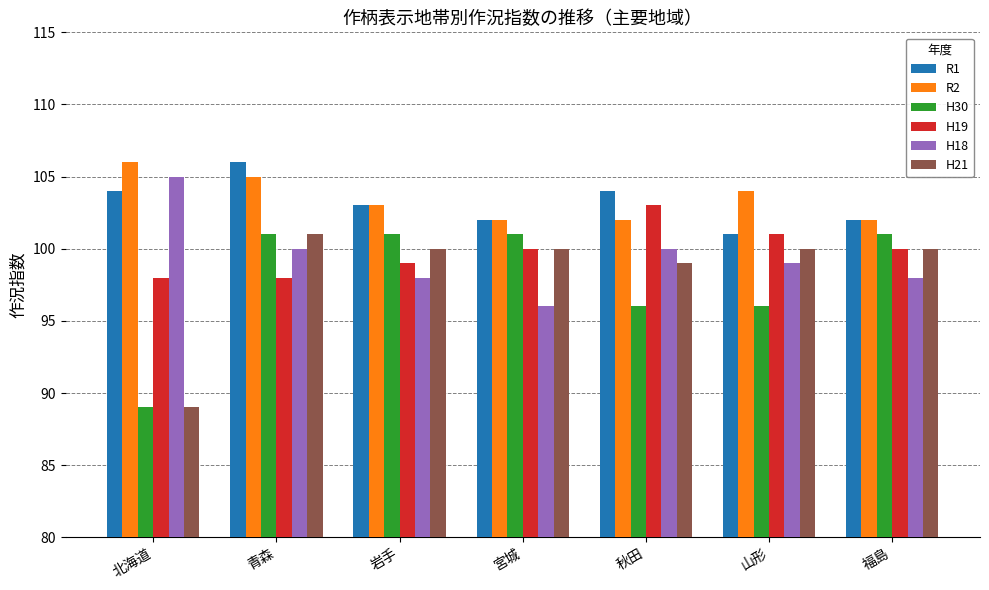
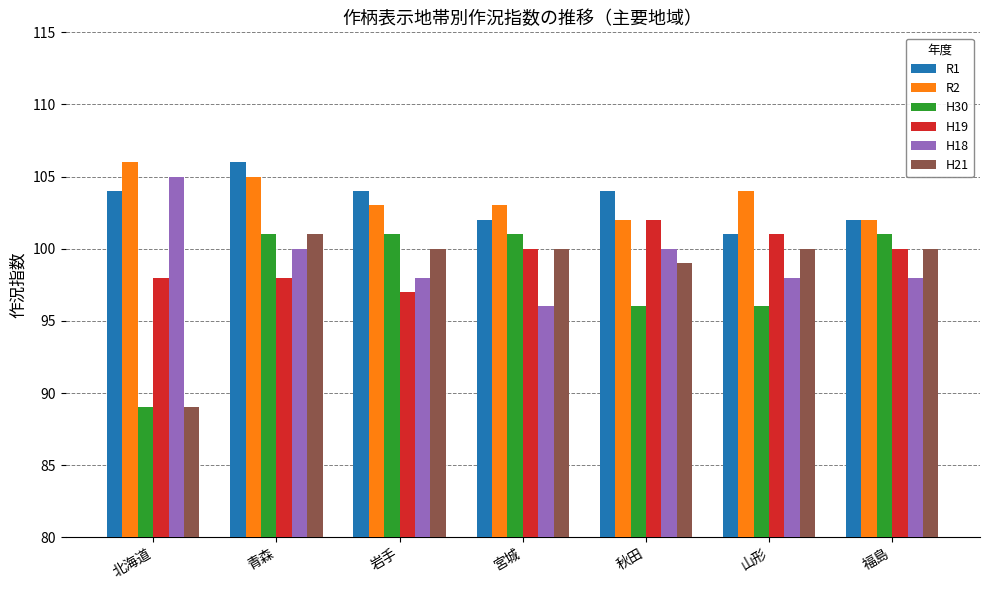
R1, 岩手: 103 -> 104
H19, 岩手: 99 -> 97
R2, 宮城: 102 -> 103
H19, 秋田: 103 -> 102
H18, 山形: 99 -> 98
